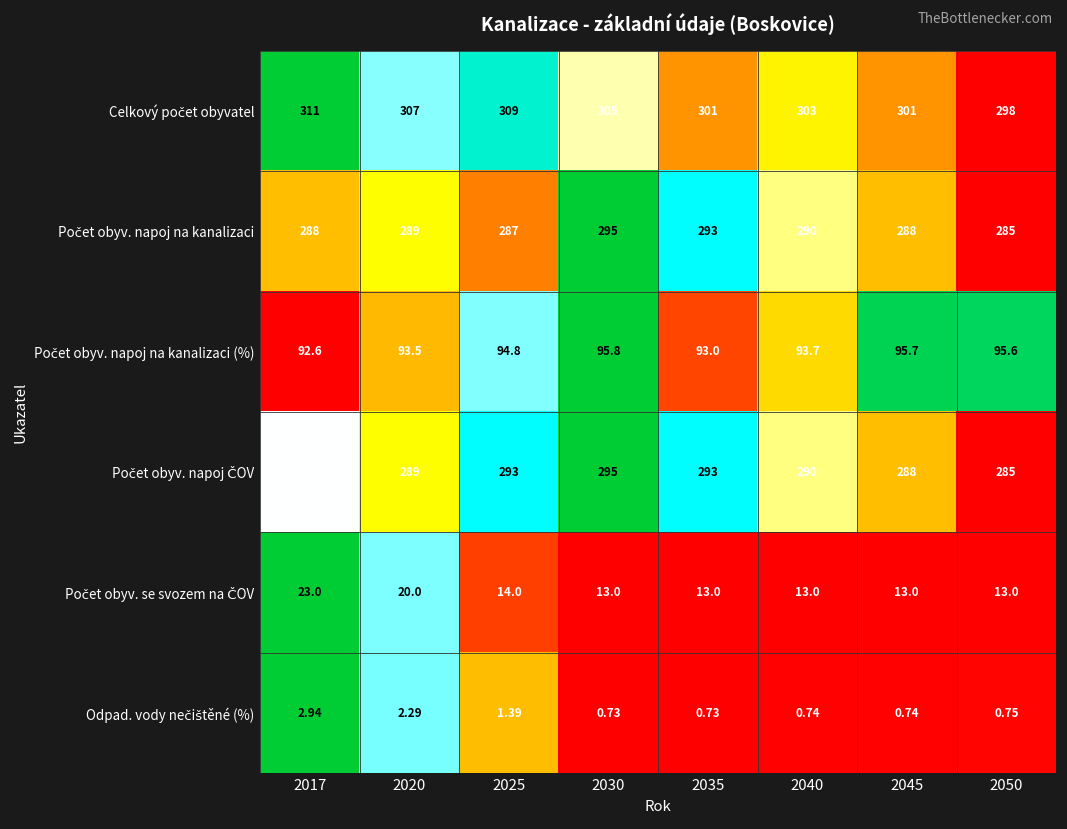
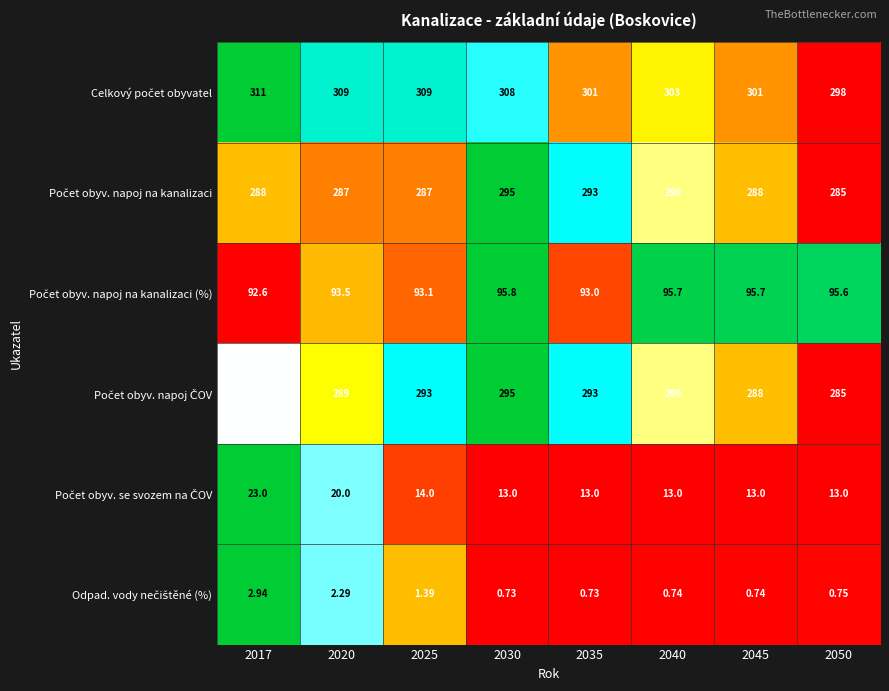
Celkový počet obyvatel, 2020: 307 -> 309
Celkový počet obyvatel, 2030: 305 -> 308
Počet obyv. napoj na kanalizaci, 2020: 289 -> 287
Počet obyv. napoj na kanalizaci (%), 2025: 94.8 -> 93.1
Počet obyv. napoj na kanalizaci (%), 2040: 93.7 -> 95.7
